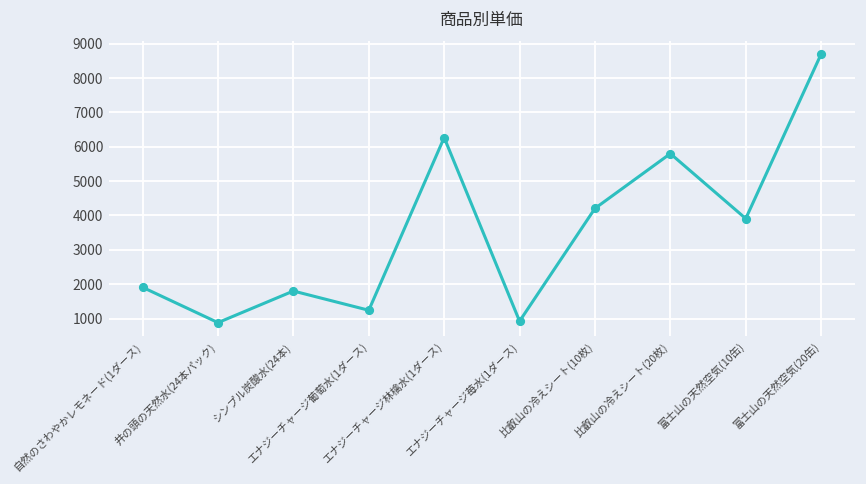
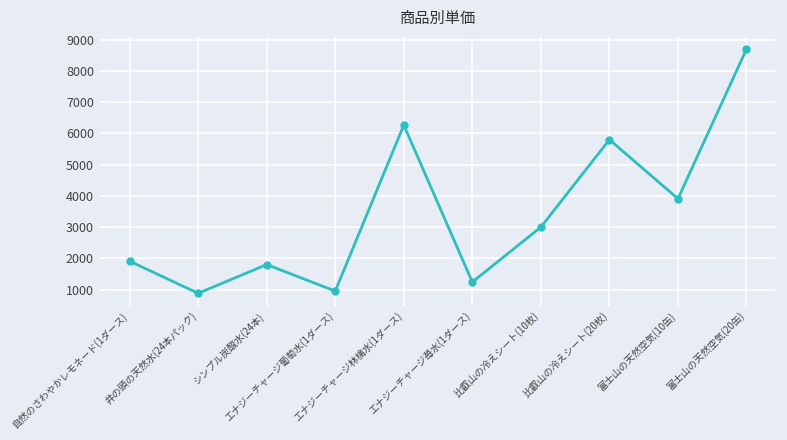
エナジーチャージ葡萄水(1ダース): 1200 -> 1000
エナジーチャージ苺水(1ダース): 900 -> 1200
比叡山の冷えシート(10枚): 4200 -> 3000
